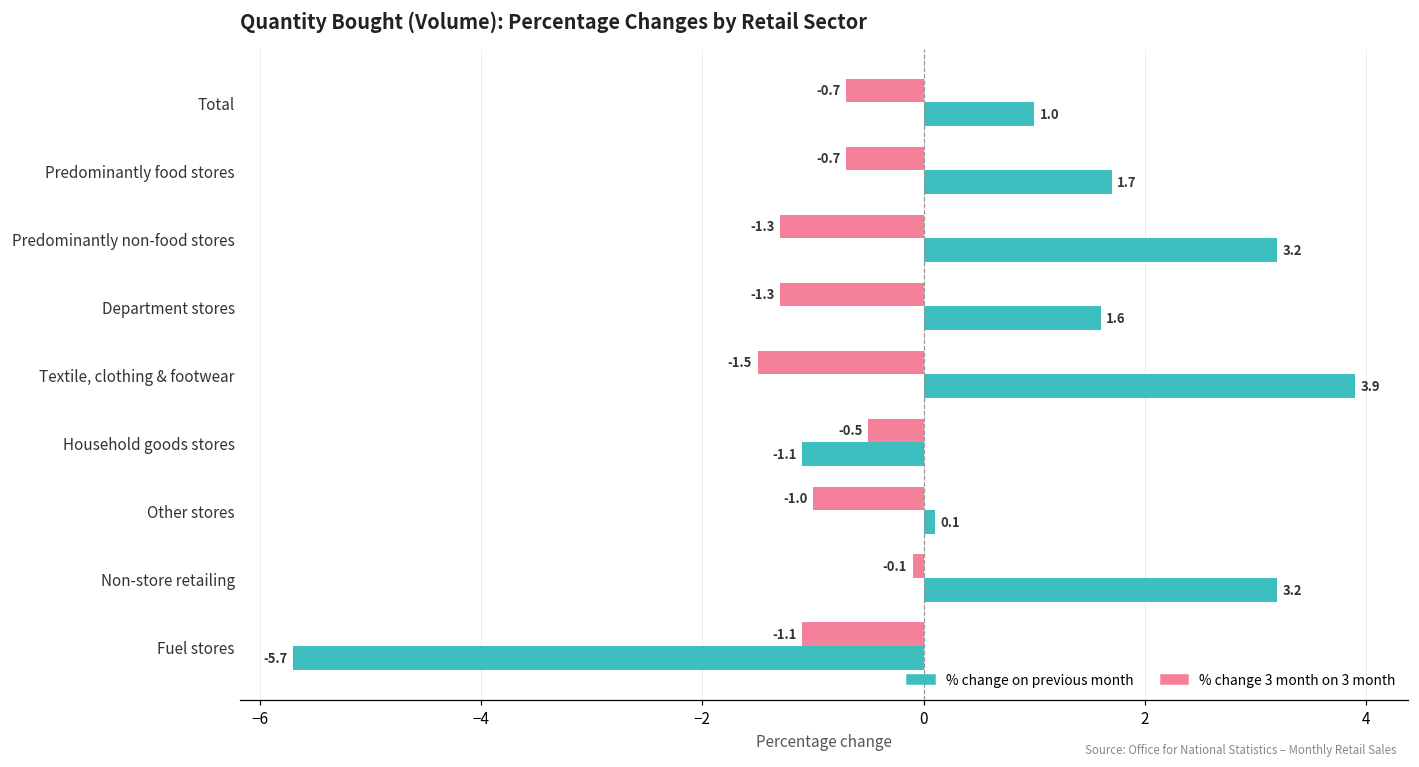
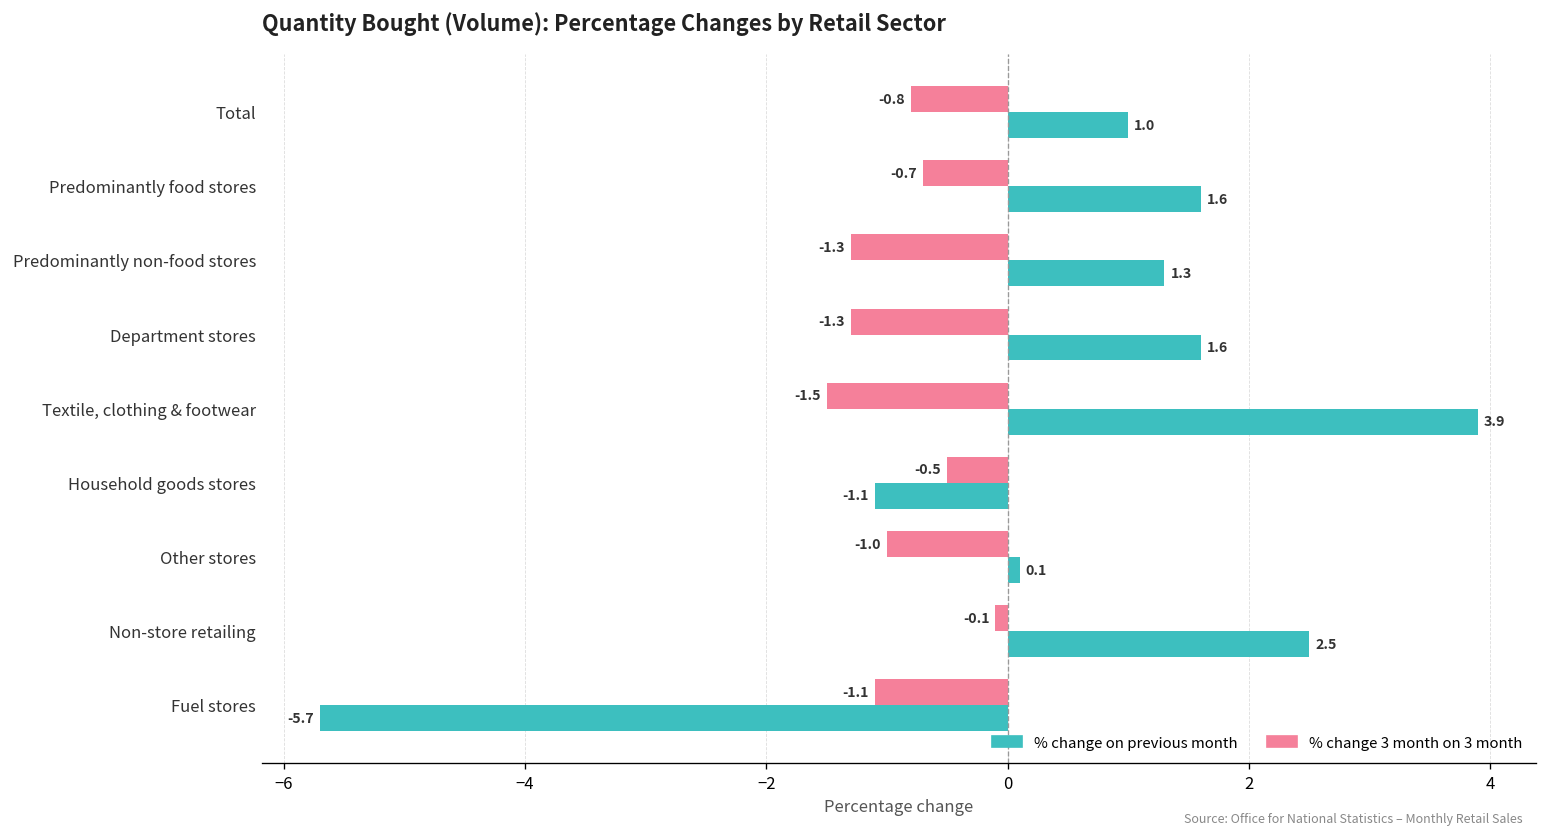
% change 3 month on 3 month, Total: -0.7 -> -0.8
% change on previous month, Predominantly food stores: 1.7 -> 1.6
% change on previous month, Predominantly non-food stores: 3.2 -> 1.3
% change on previous month, Non-store retailing: 3.2 -> 2.5
